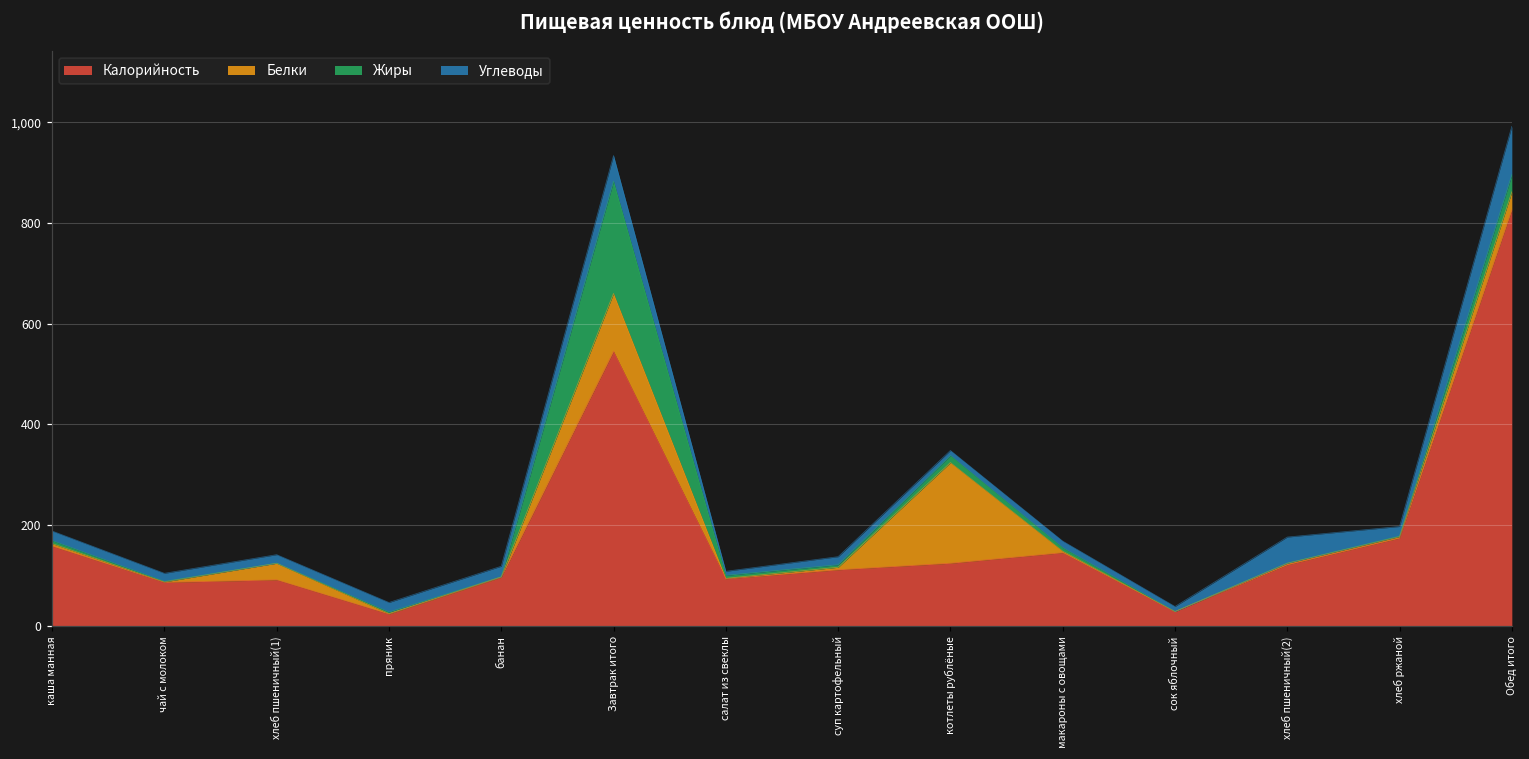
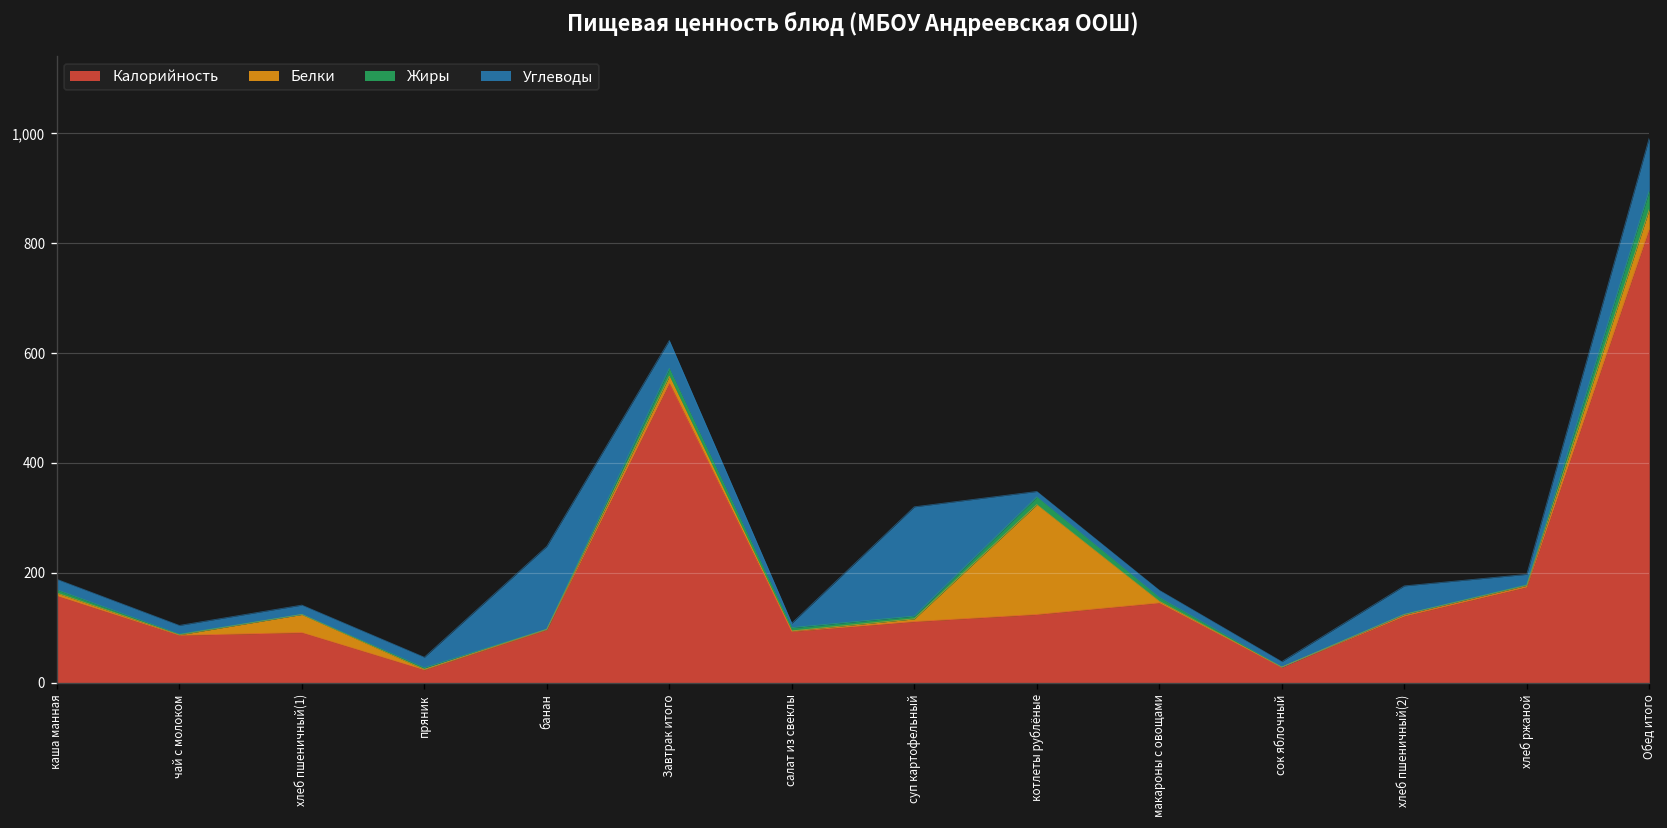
Углеводы, банан: 20 -> 150
Белки, Завтрак итого: 120 -> 10
Жиры, Завтрак итого: 220 -> 10
Углеводы, суп картофельный: 20 -> 200
